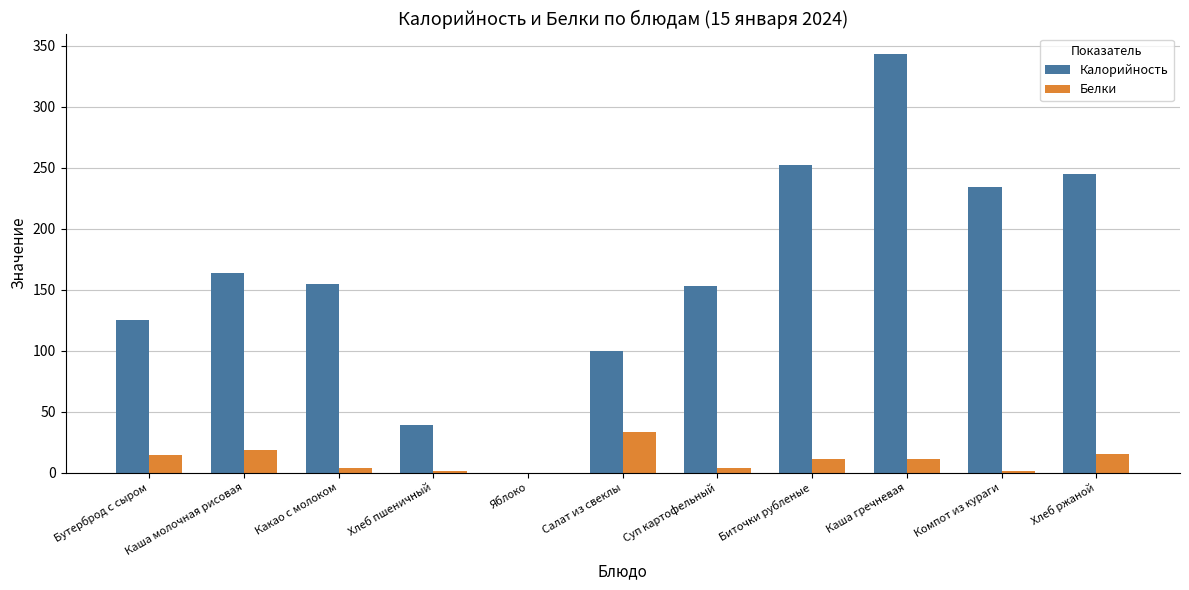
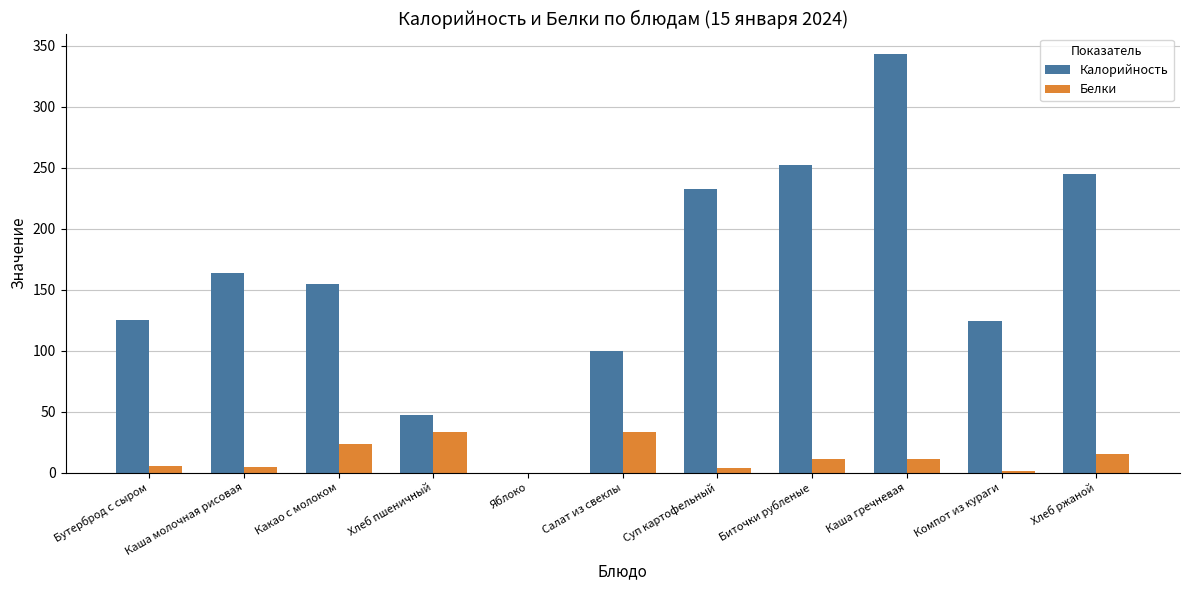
Белки, Бутерброд с сыром: 14 -> 6
Белки, Каша молочная рисовая: 19 -> 4
Белки, Какао с молоком: 4 -> 23
Калорийность, Хлеб пшеничный: 39 -> 47
Белки, Хлеб пшеничный: 2 -> 33
Калорийность, Суп картофельный: 153 -> 233
Калорийность, Компот из кураги: 234 -> 124
